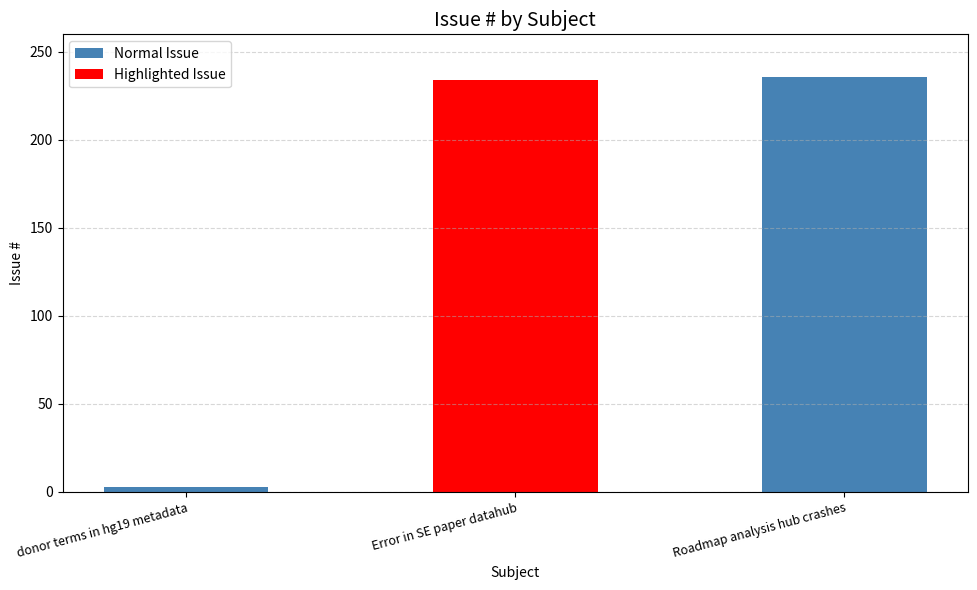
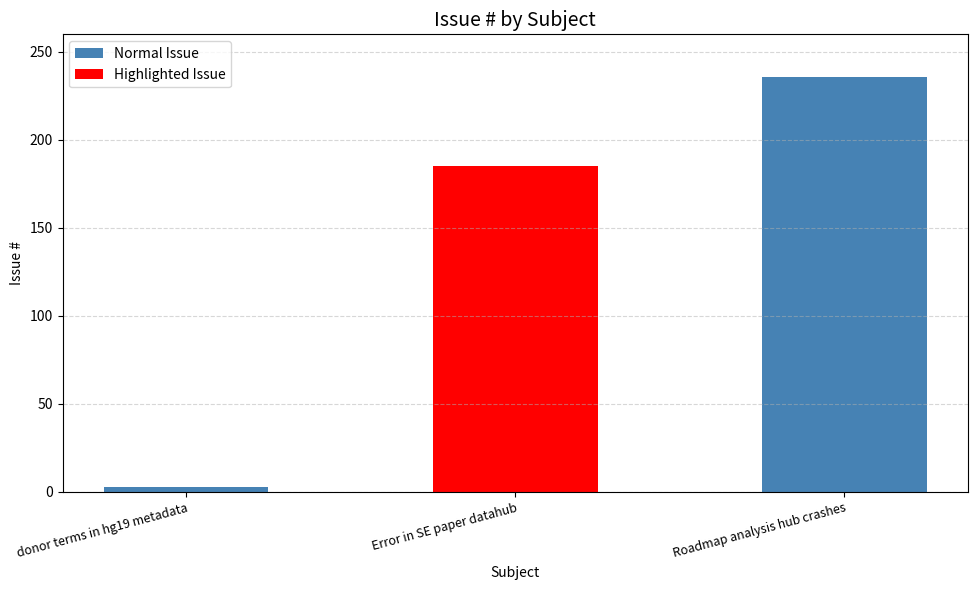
Error in SE paper datahub: 234 -> 185
